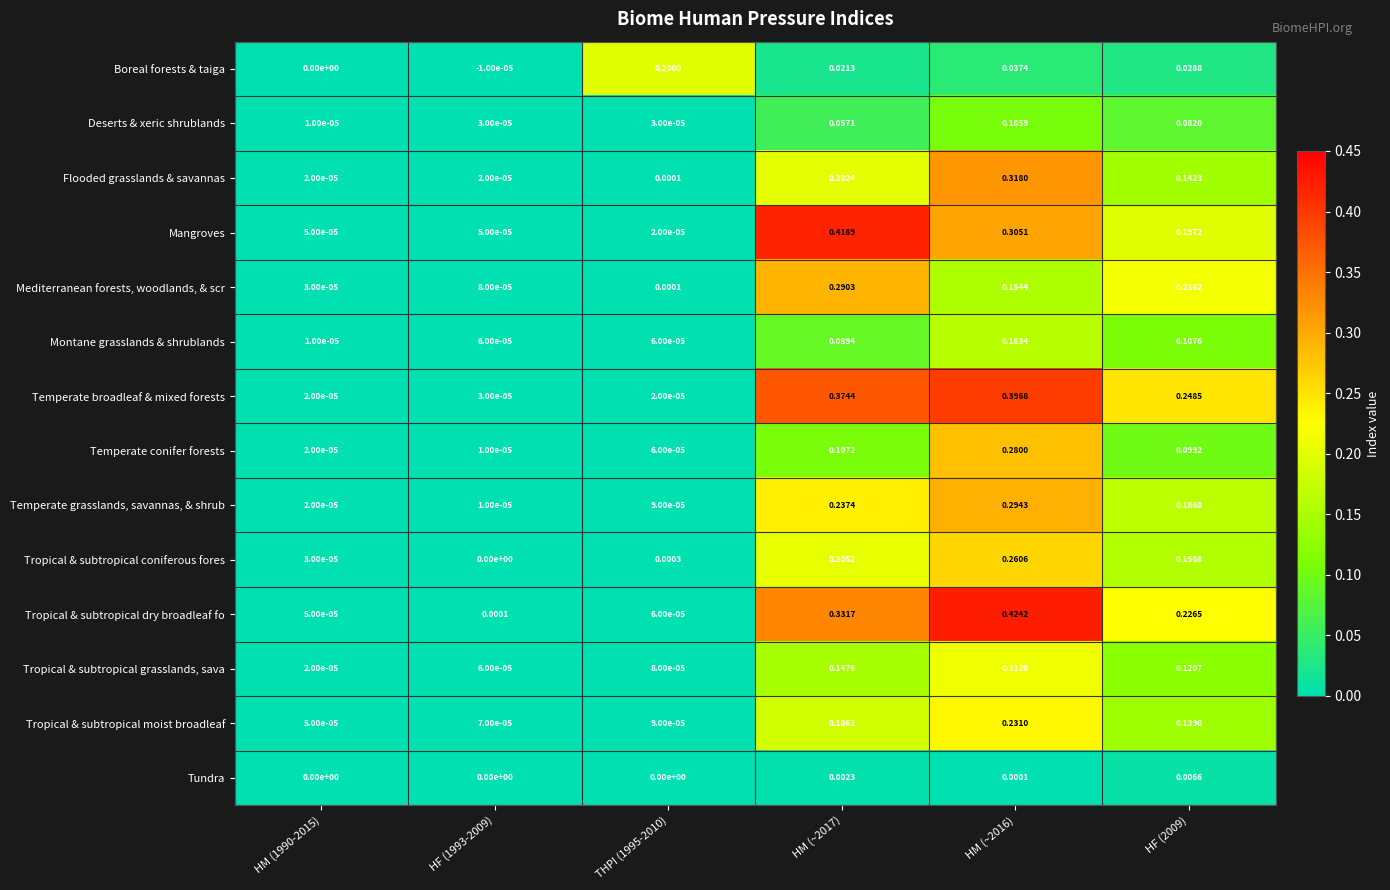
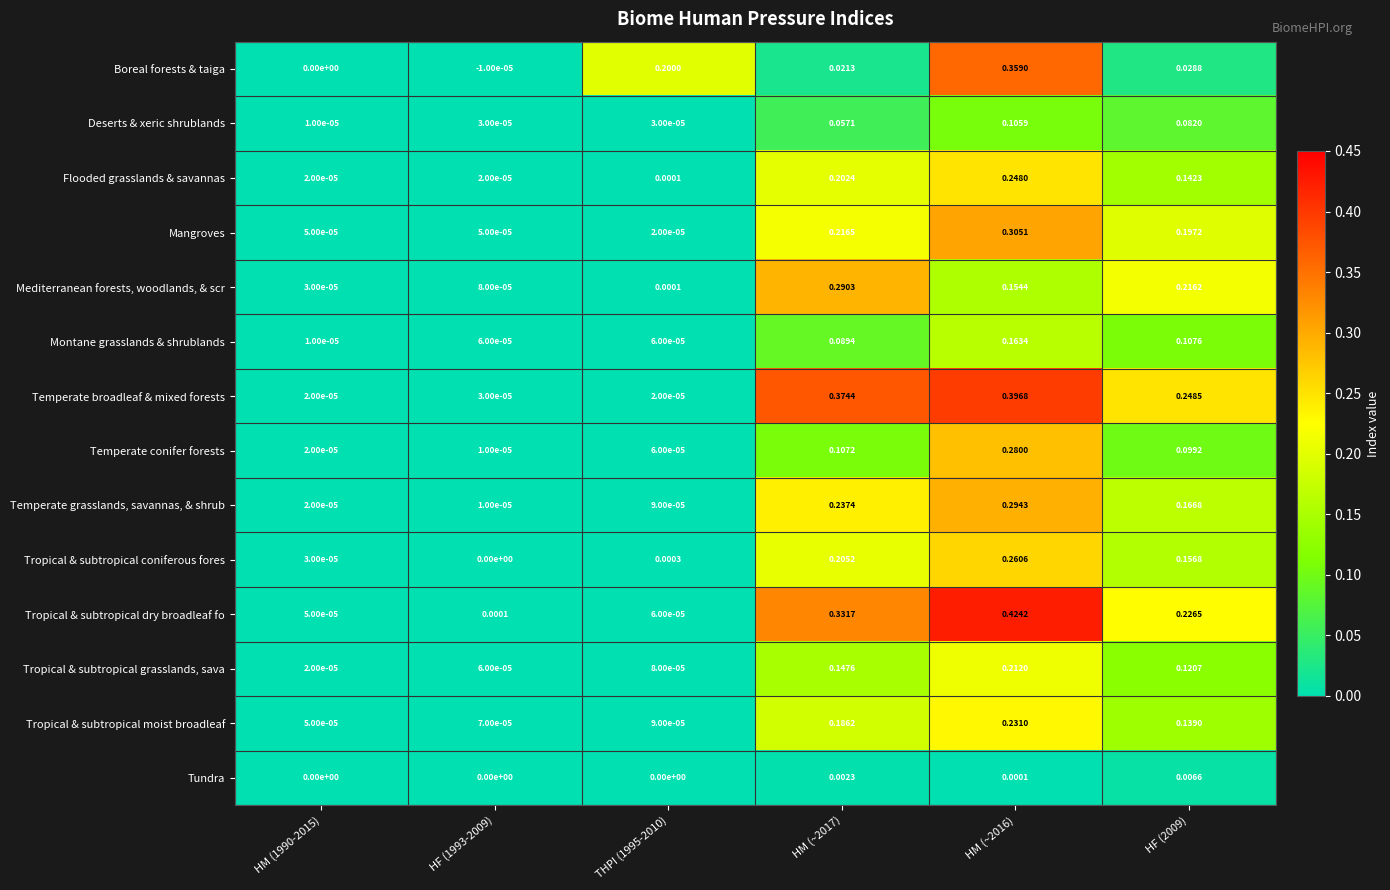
Boreal forests & taiga, HM (~2016): 0.0374 -> 0.3590
Flooded grasslands & savannas, HM (~2016): 0.3180 -> 0.2480
Mangroves, HM (~2017): 0.4189 -> 0.2165
